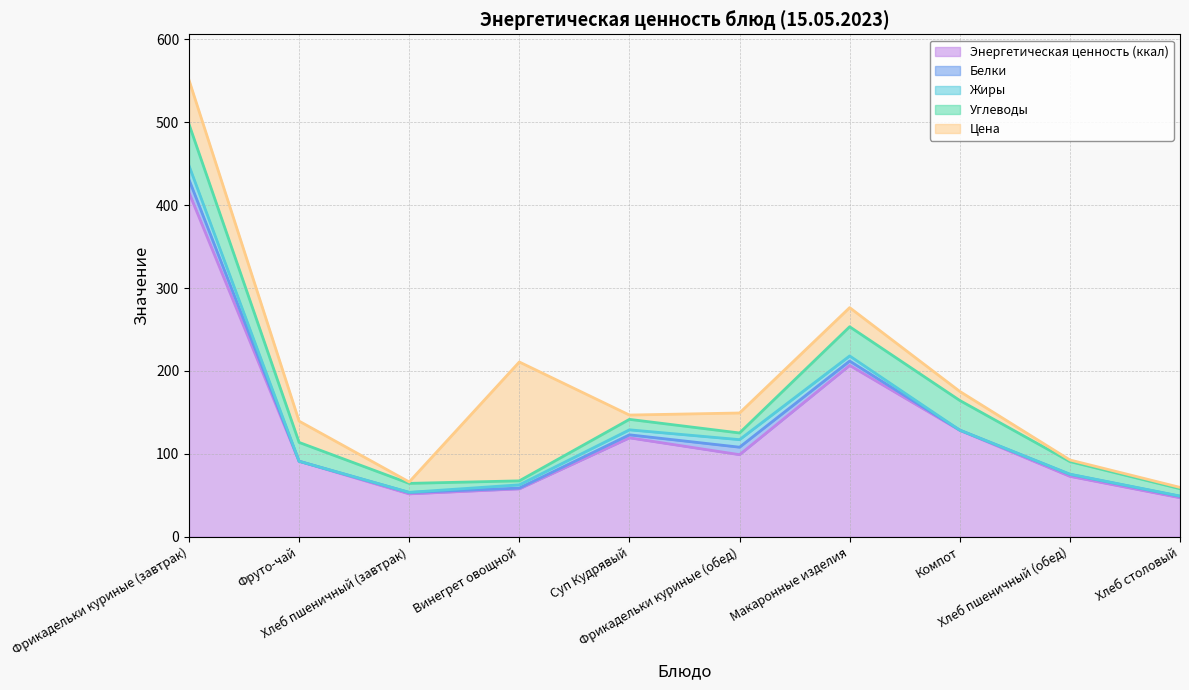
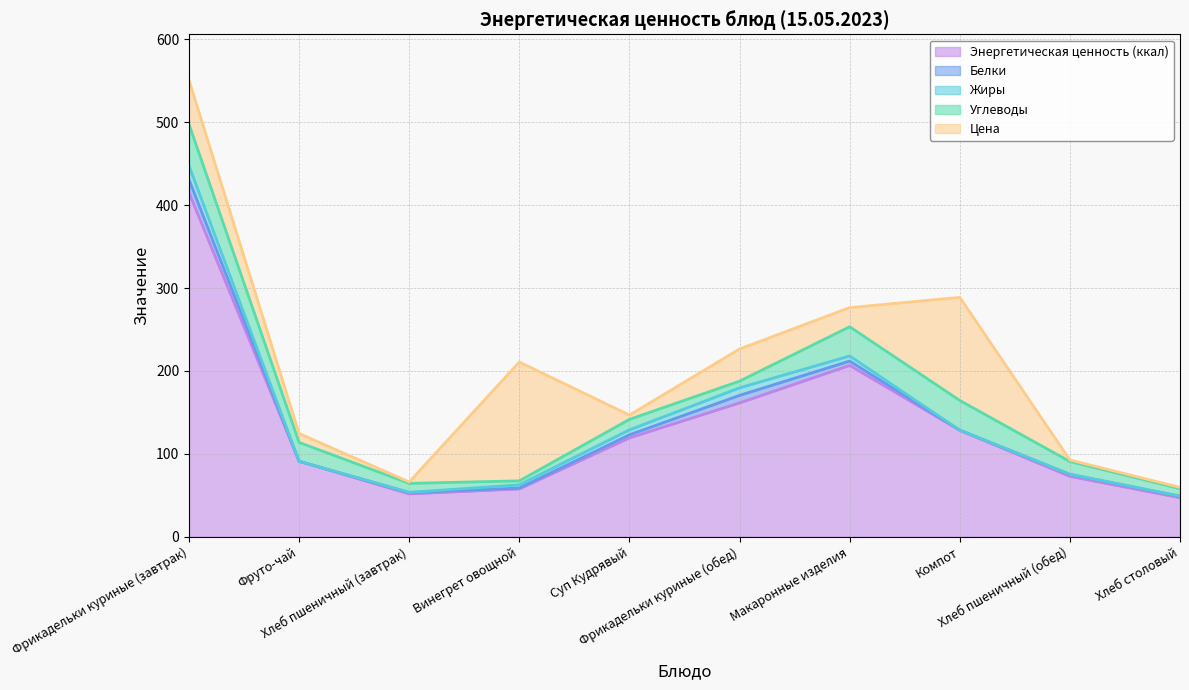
Цена, Фруто-чай: 30 -> 10
Энергетическая ценность (ккал), Фрикадельки куриные (обед): 100 -> 160
Цена, Фрикадельки куриные (обед): 20 -> 40
Цена, Компот: 10 -> 120
